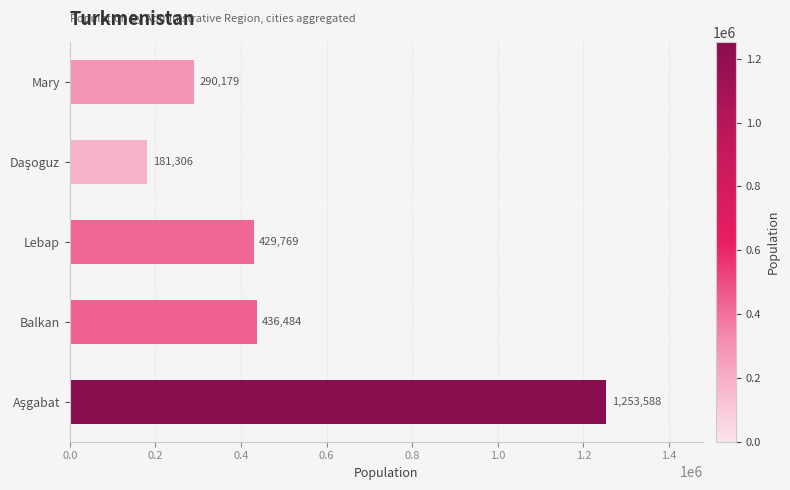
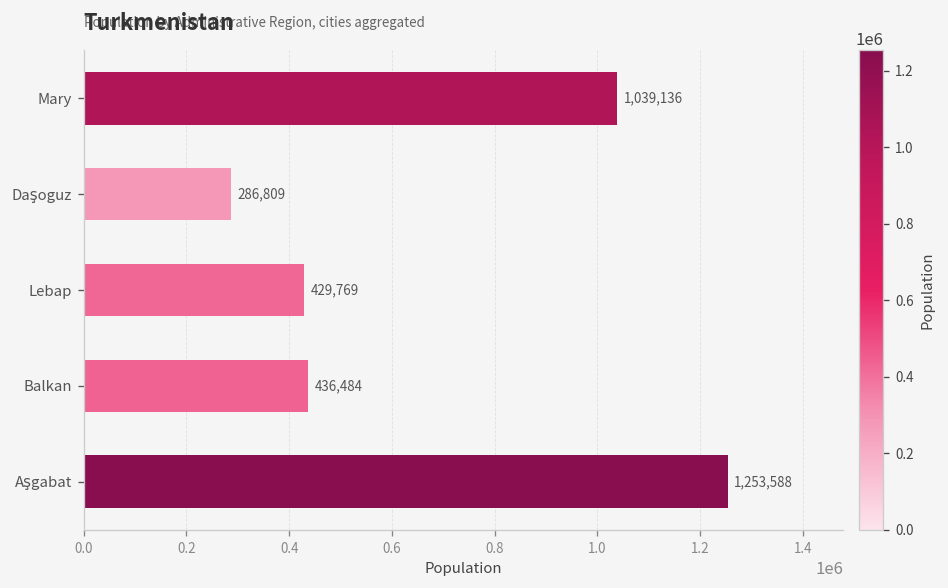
Mary: 290,179 -> 1,039,136
Daşoguz: 181,306 -> 286,809
